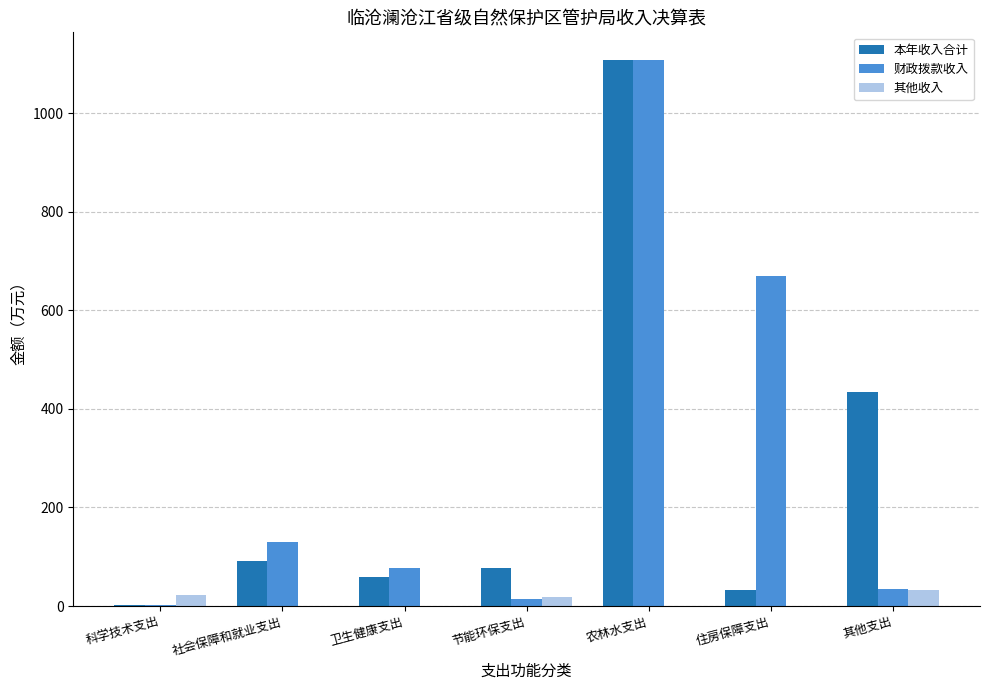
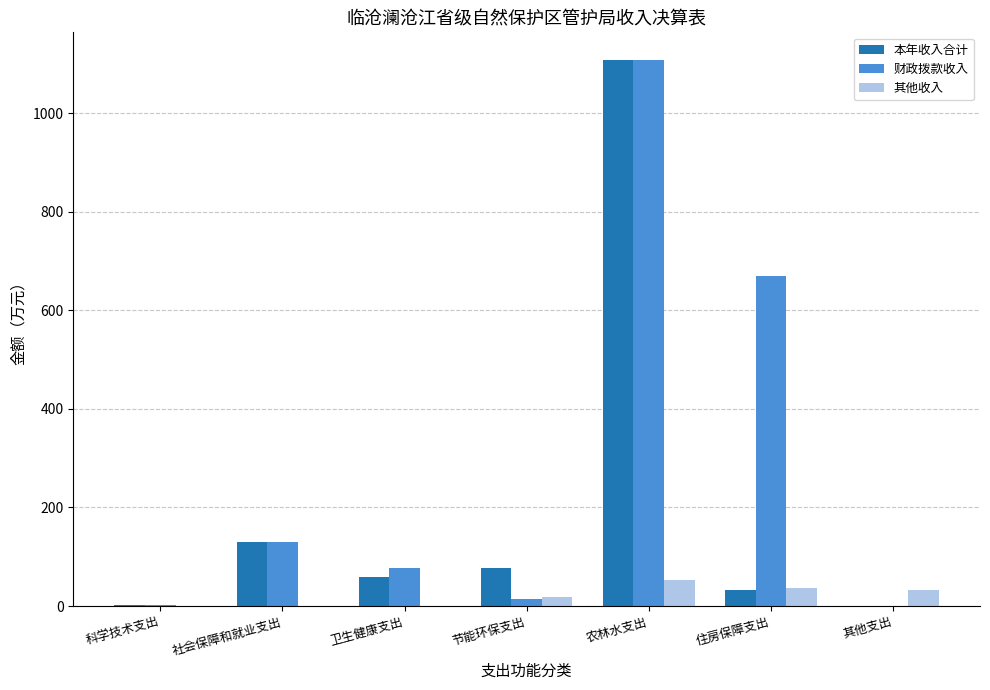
其他收入, 科学技术支出: 20 -> 0
本年收入合计, 社会保障和就业支出: 90 -> 130
其他收入, 农林水支出: 0 -> 50
其他收入, 住房保障支出: 0 -> 40
本年收入合计, 其他支出: 430 -> 0
财政拨款收入, 其他支出: 30 -> 0
